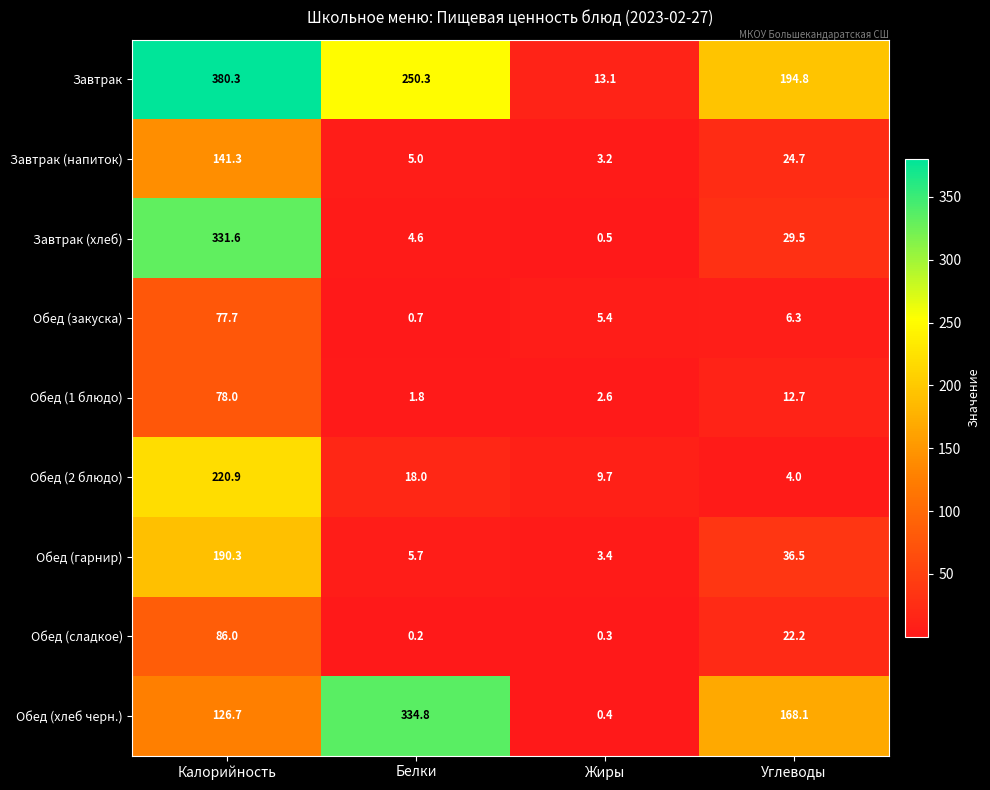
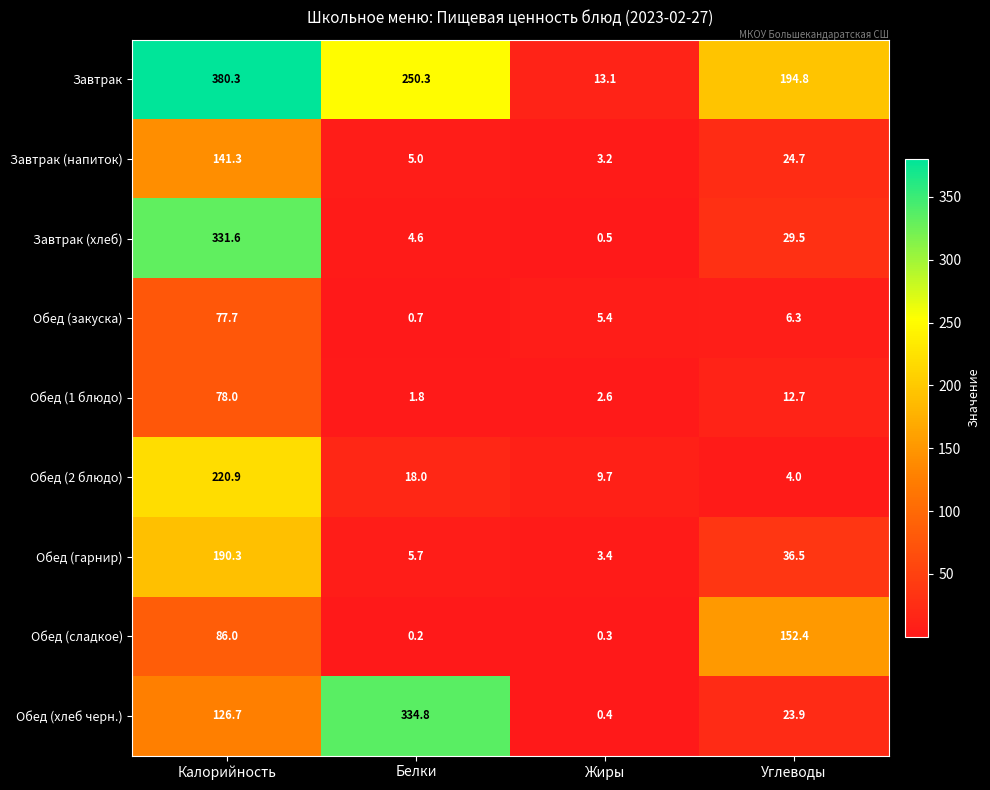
Обед (сладкое), Углеводы: 22.2 -> 152.4
Обед (хлеб черн.), Углеводы: 168.1 -> 23.9
